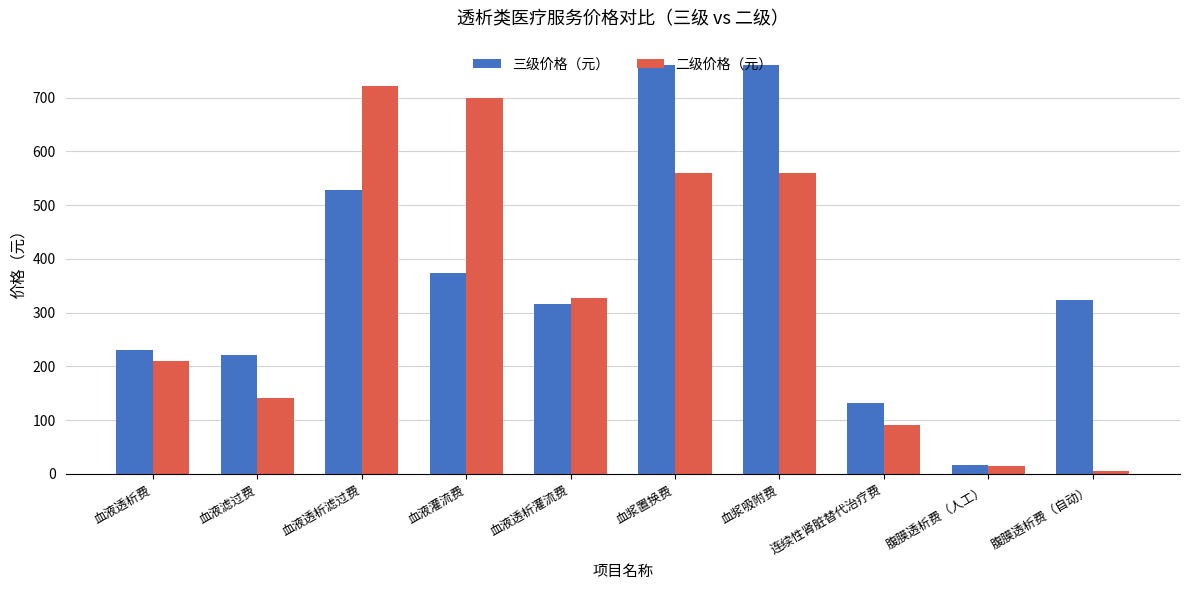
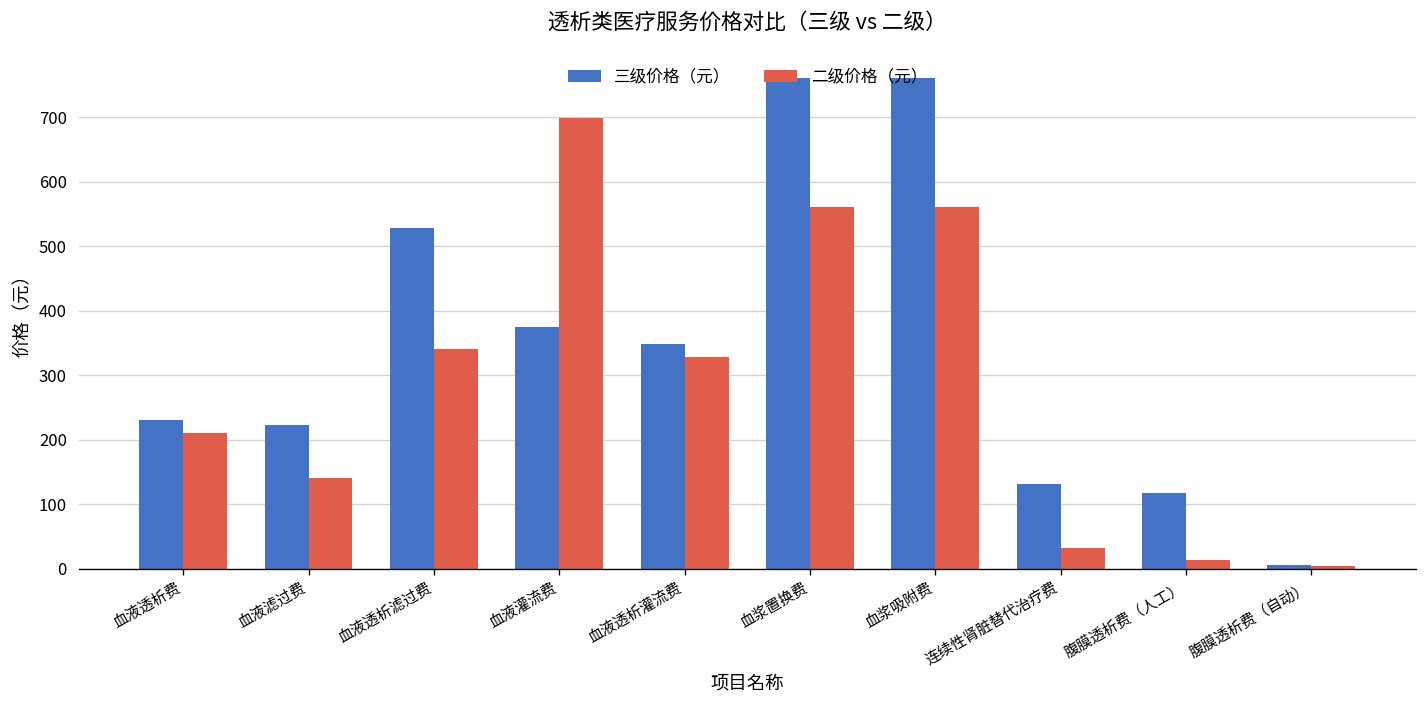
二级价格（元）, 血液透析滤过费: 720 -> 340
三级价格（元）, 血液透析灌流费: 320 -> 350
二级价格（元）, 连续性肾脏替代治疗费: 90 -> 30
三级价格（元）, 腹膜透析费（人工）: 20 -> 120
三级价格（元）, 腹膜透析费（自动）: 320 -> 10
